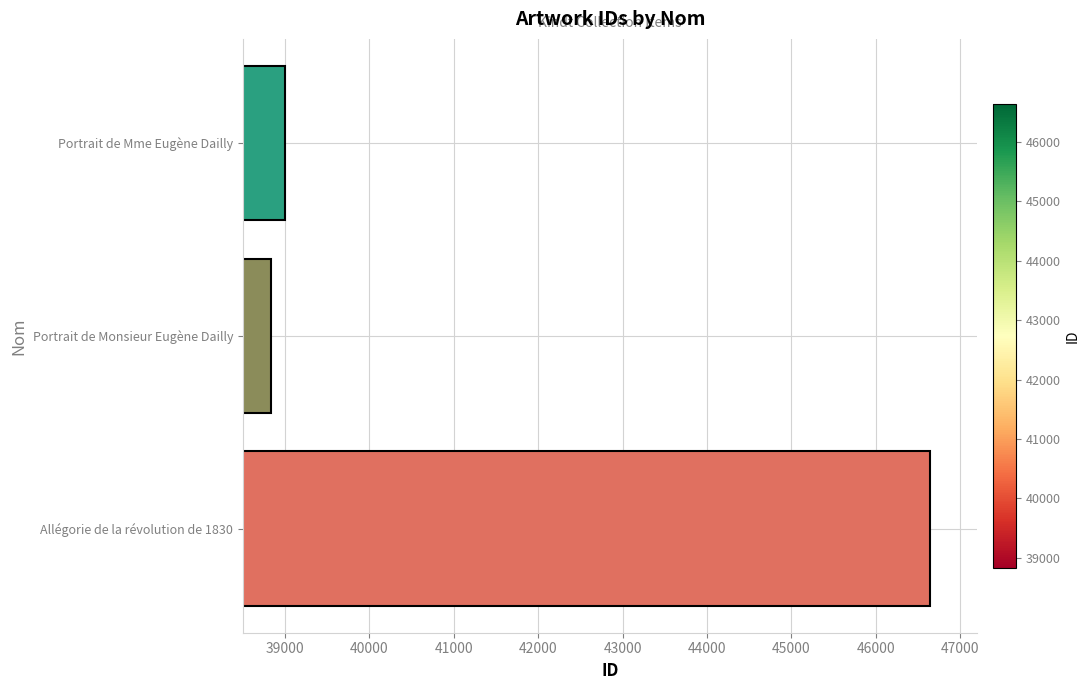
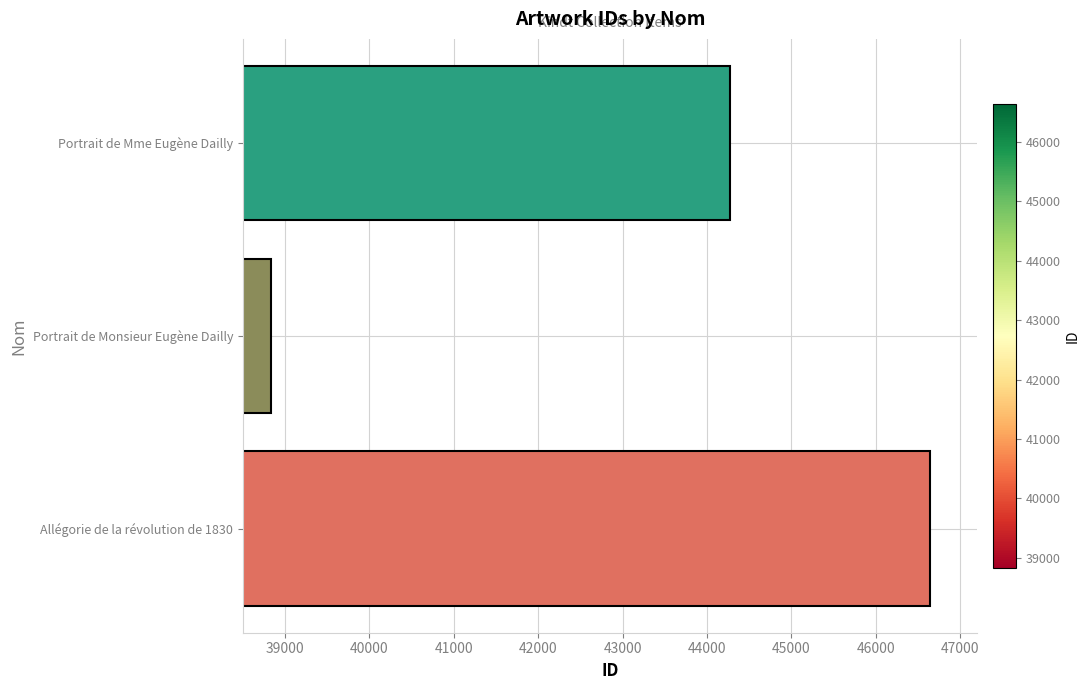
Portrait de Mme Eugène Dailly: 39000 -> 44300
